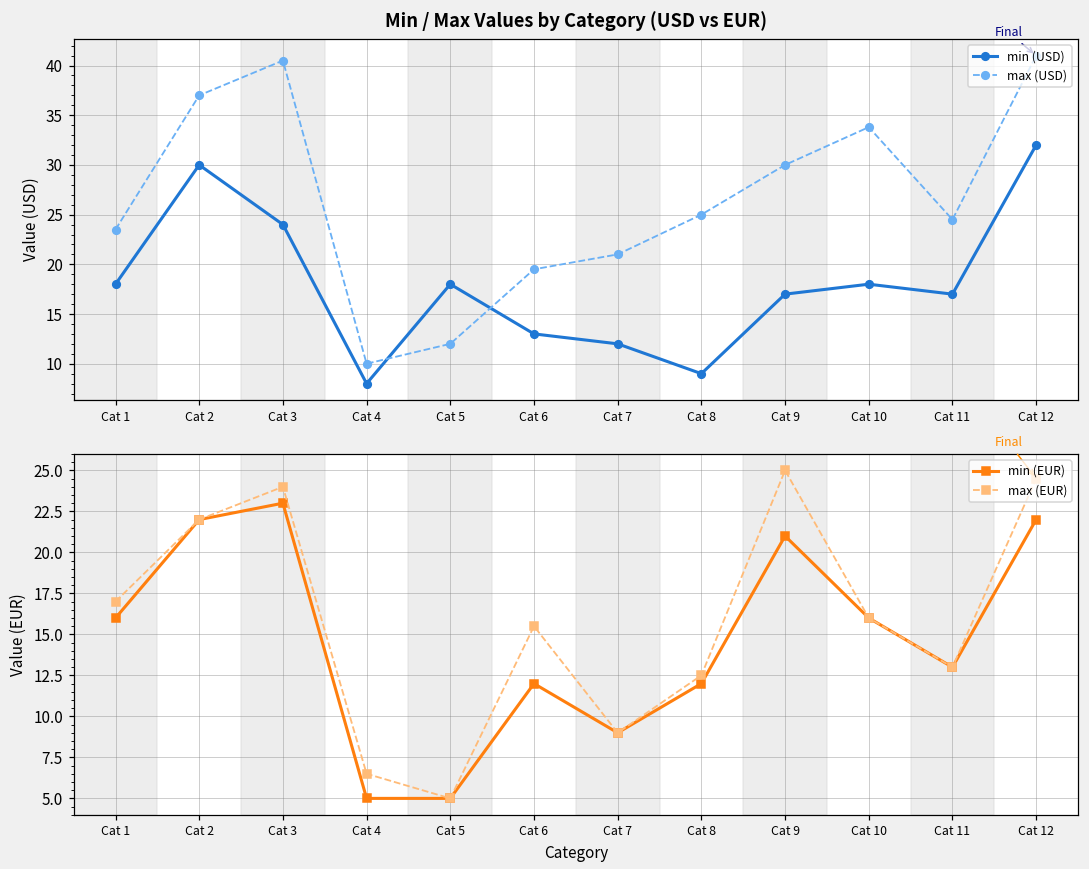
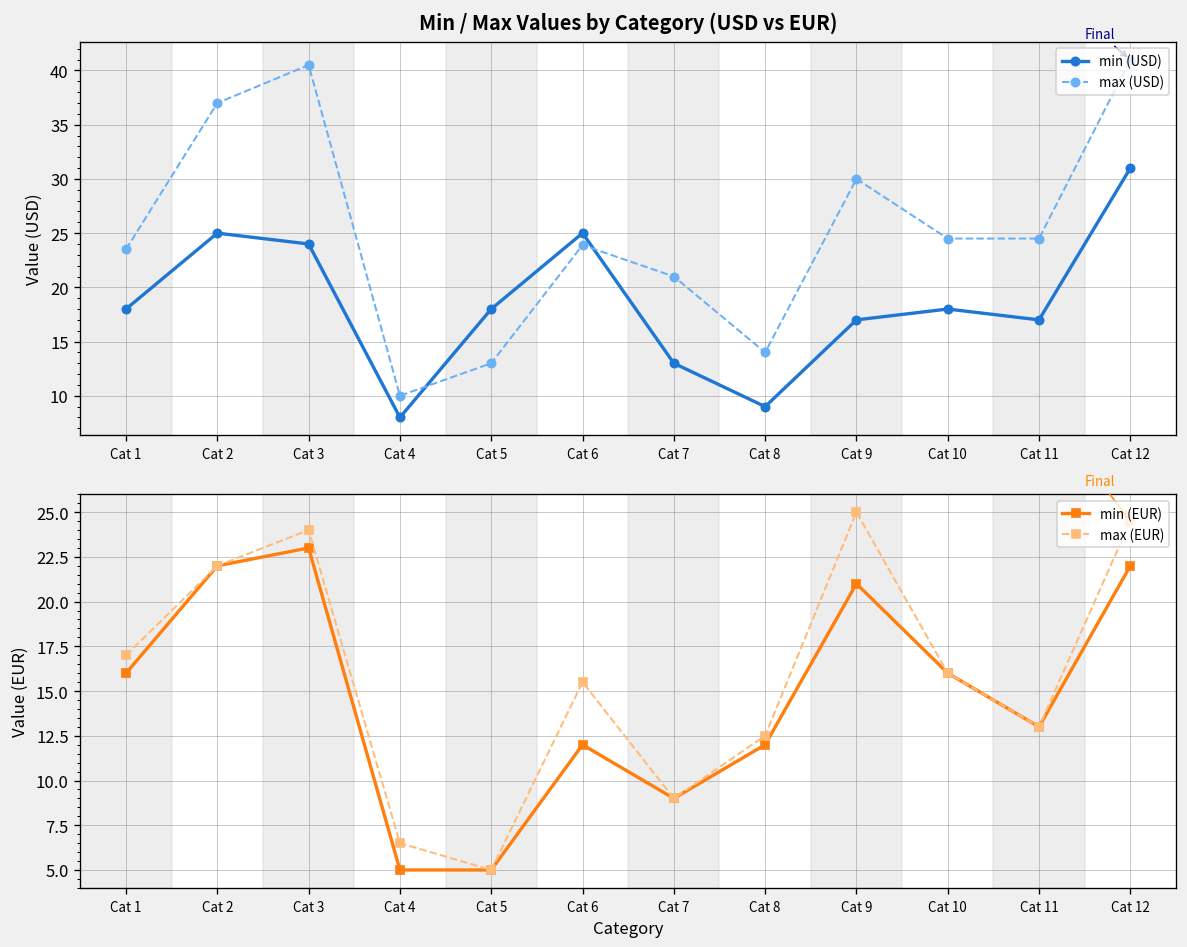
Min / Max Values by Category (USD vs EUR), min (USD), Cat 2: 30 -> 25
Min / Max Values by Category (USD vs EUR), max (USD), Cat 5: 12 -> 13
Min / Max Values by Category (USD vs EUR), min (USD), Cat 6: 13 -> 25
Min / Max Values by Category (USD vs EUR), max (USD), Cat 6: 20 -> 24
Min / Max Values by Category (USD vs EUR), min (USD), Cat 7: 12 -> 13
Min / Max Values by Category (USD vs EUR), max (USD), Cat 8: 25 -> 14
Min / Max Values by Category (USD vs EUR), max (USD), Cat 10: 34 -> 25
Min / Max Values by Category (USD vs EUR), min (USD), Cat 12: 32 -> 31
